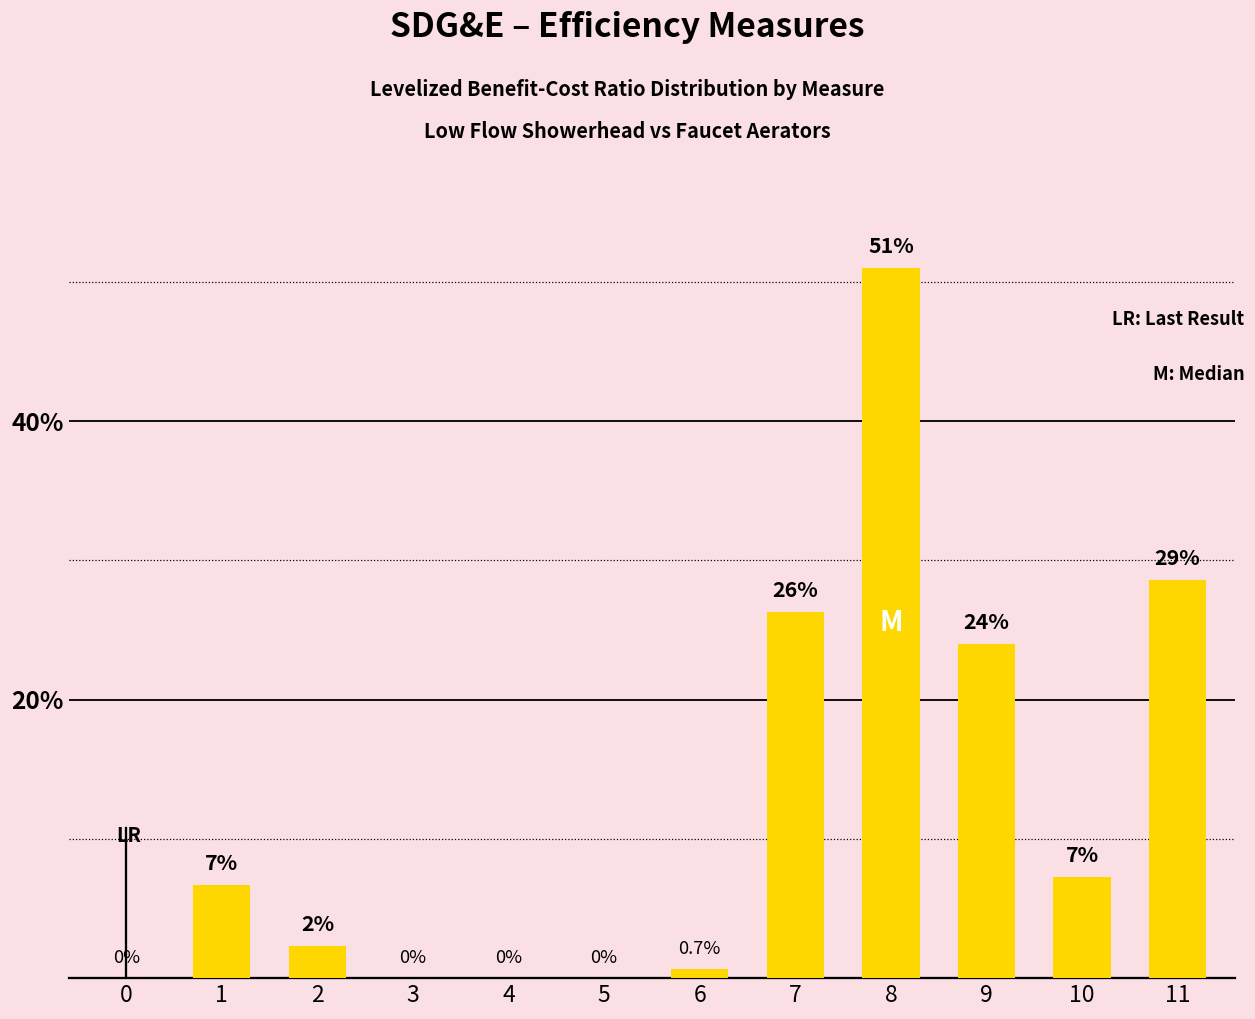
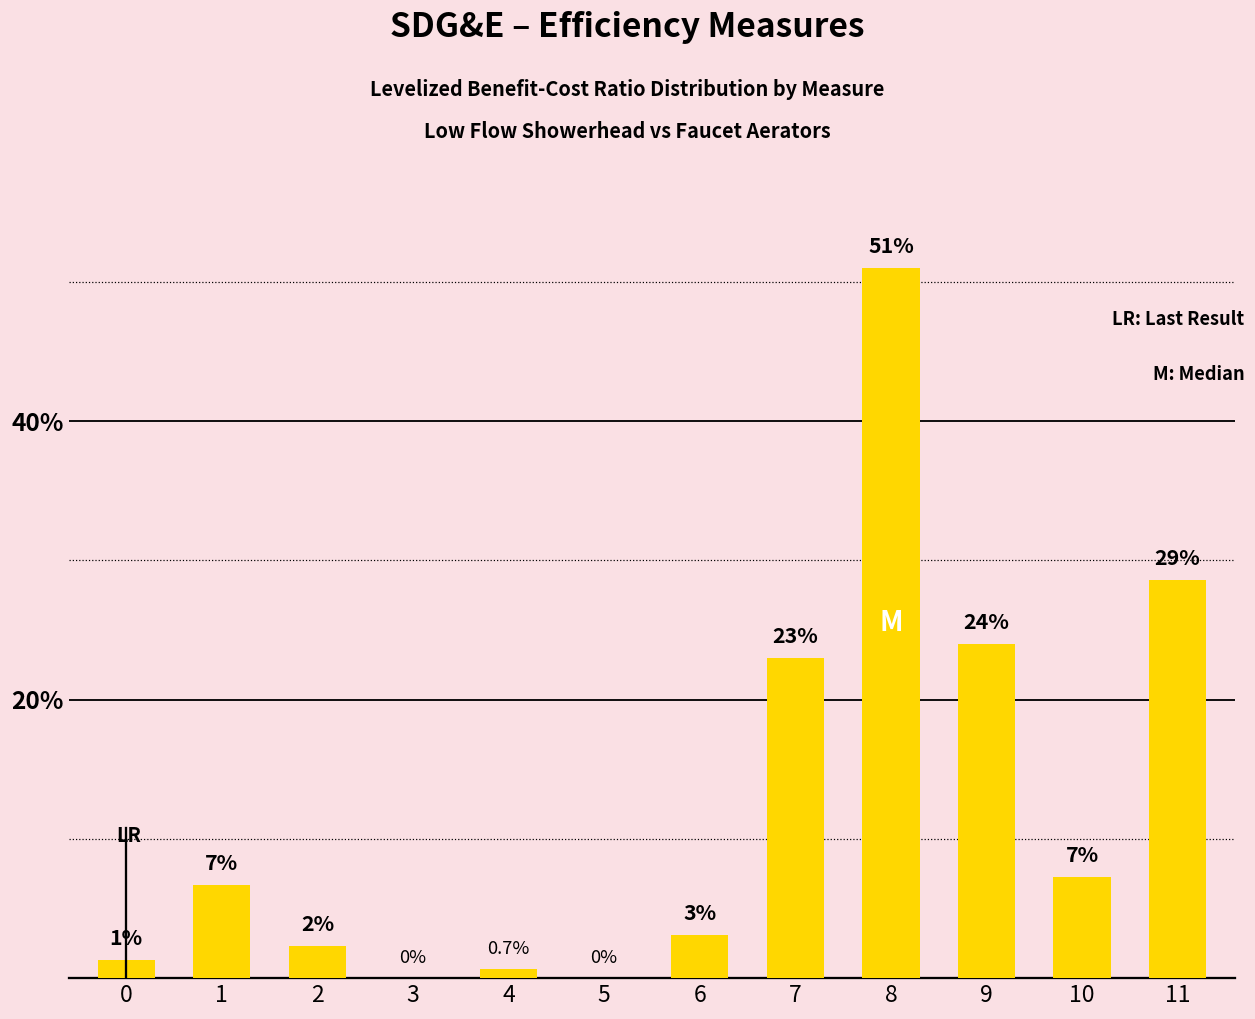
0: 0% -> 1%
4: 0% -> 0.7%
6: 0.7% -> 3%
7: 26% -> 23%
